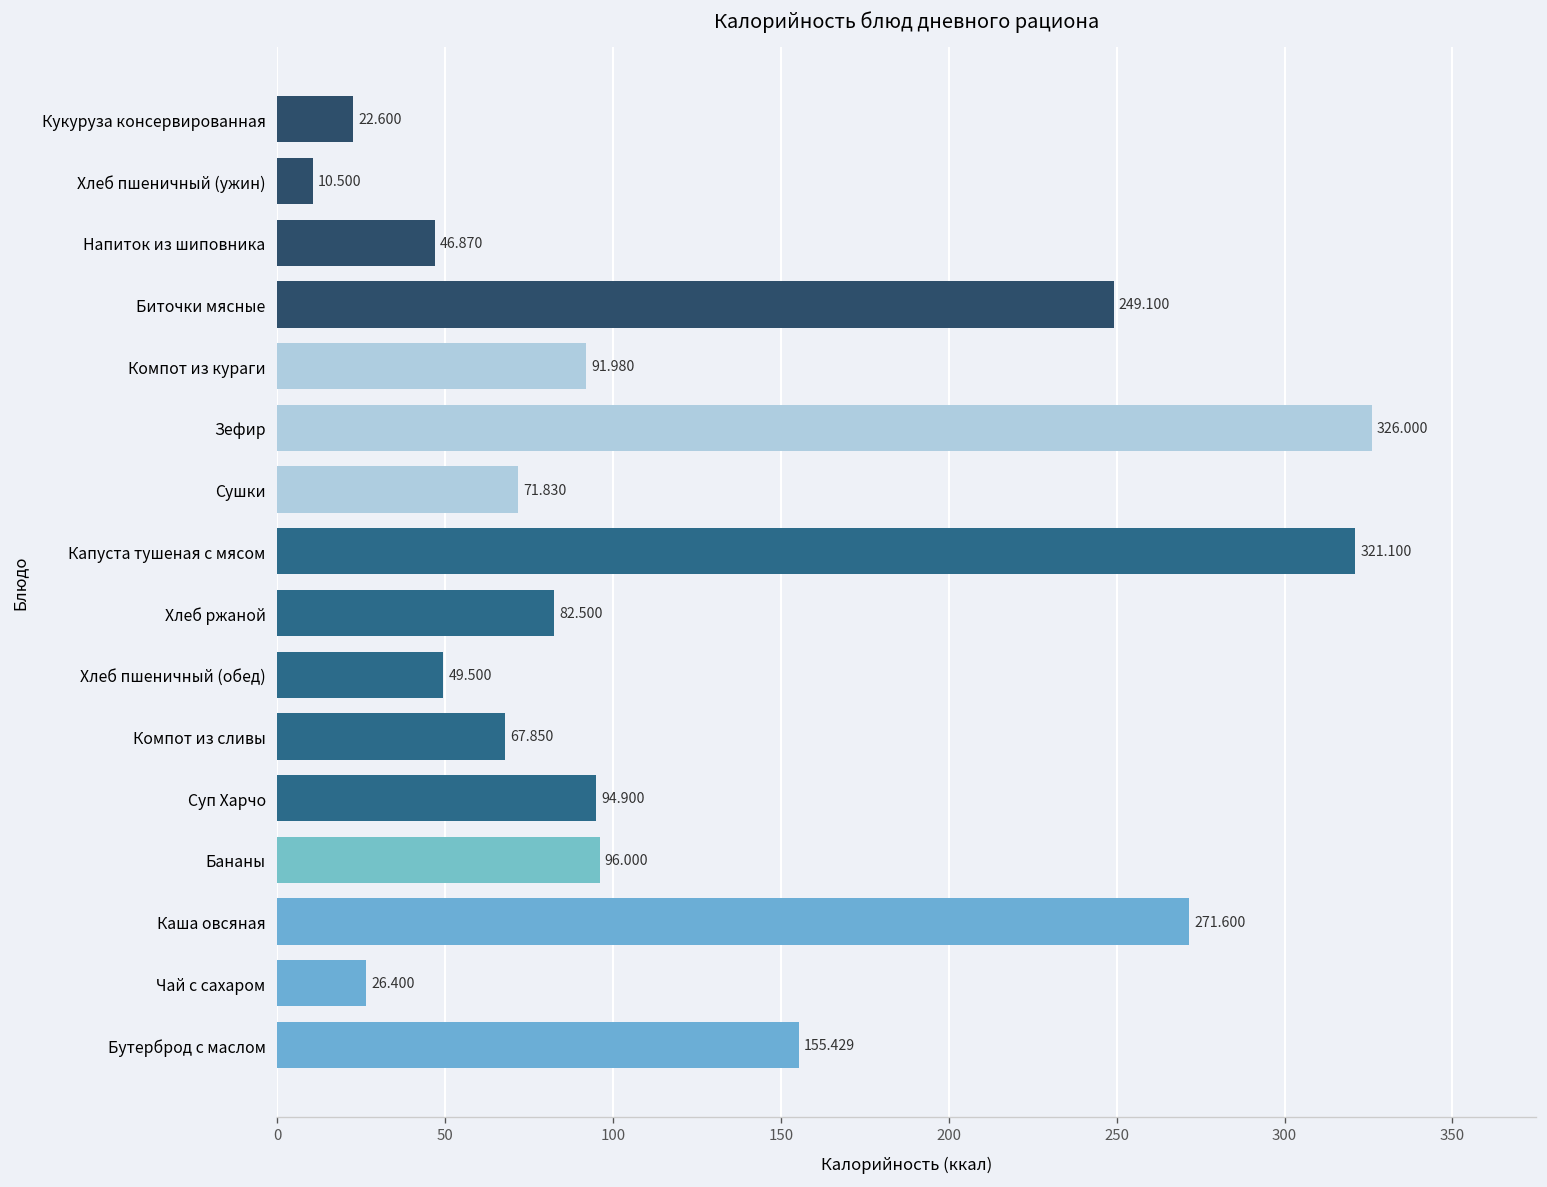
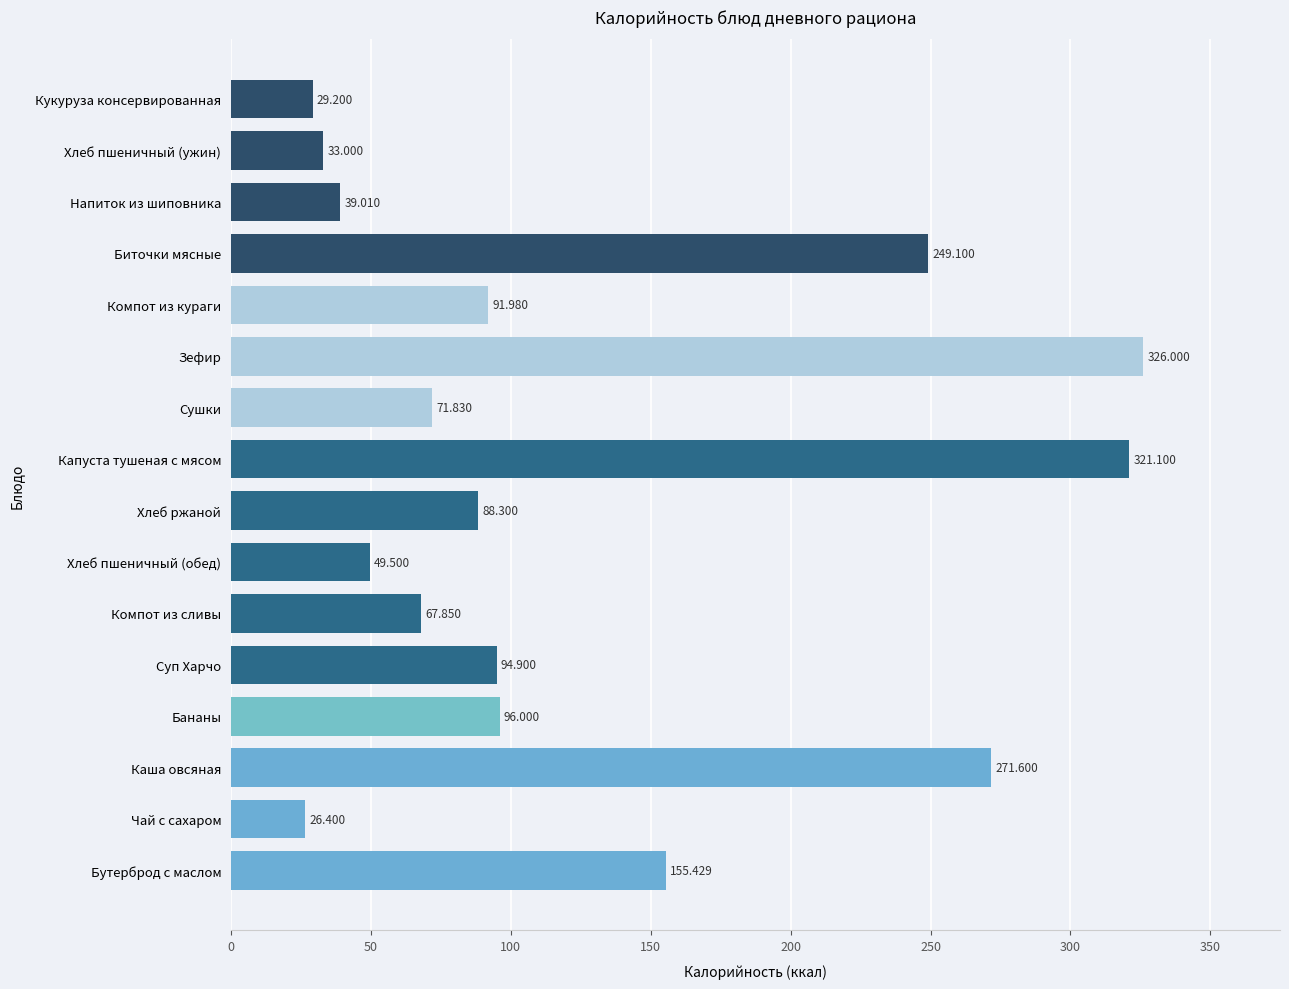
Кукуруза консервированная: 22.600 -> 29.200
Хлеб пшеничный (ужин): 10.500 -> 33.000
Напиток из шиповника: 46.870 -> 39.010
Хлеб ржаной: 82.500 -> 88.300
